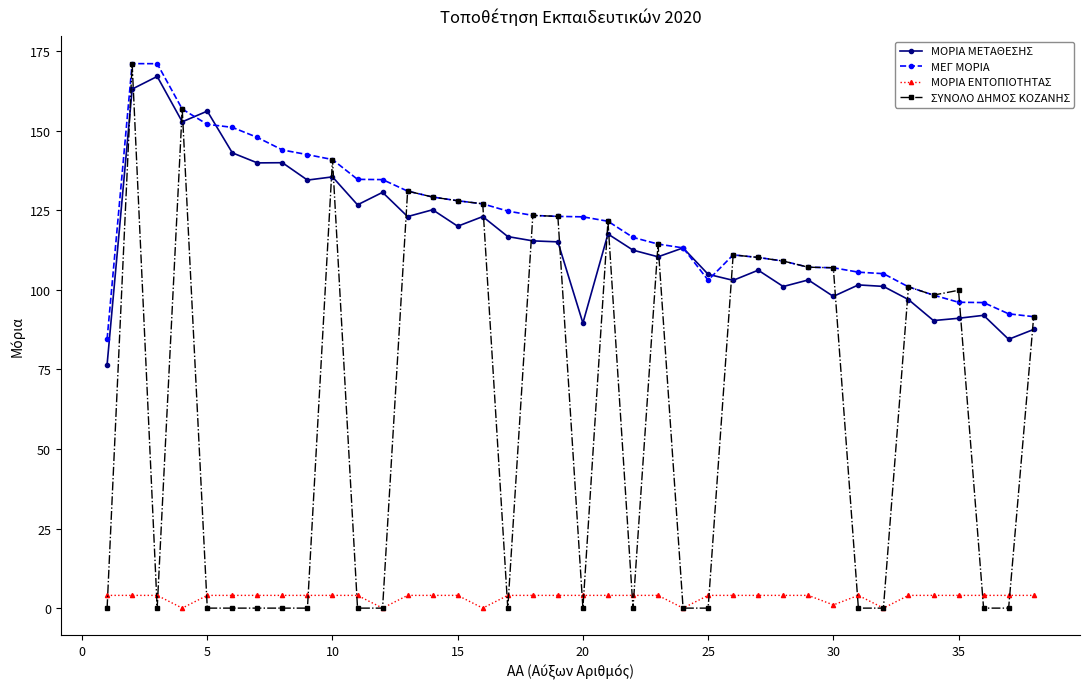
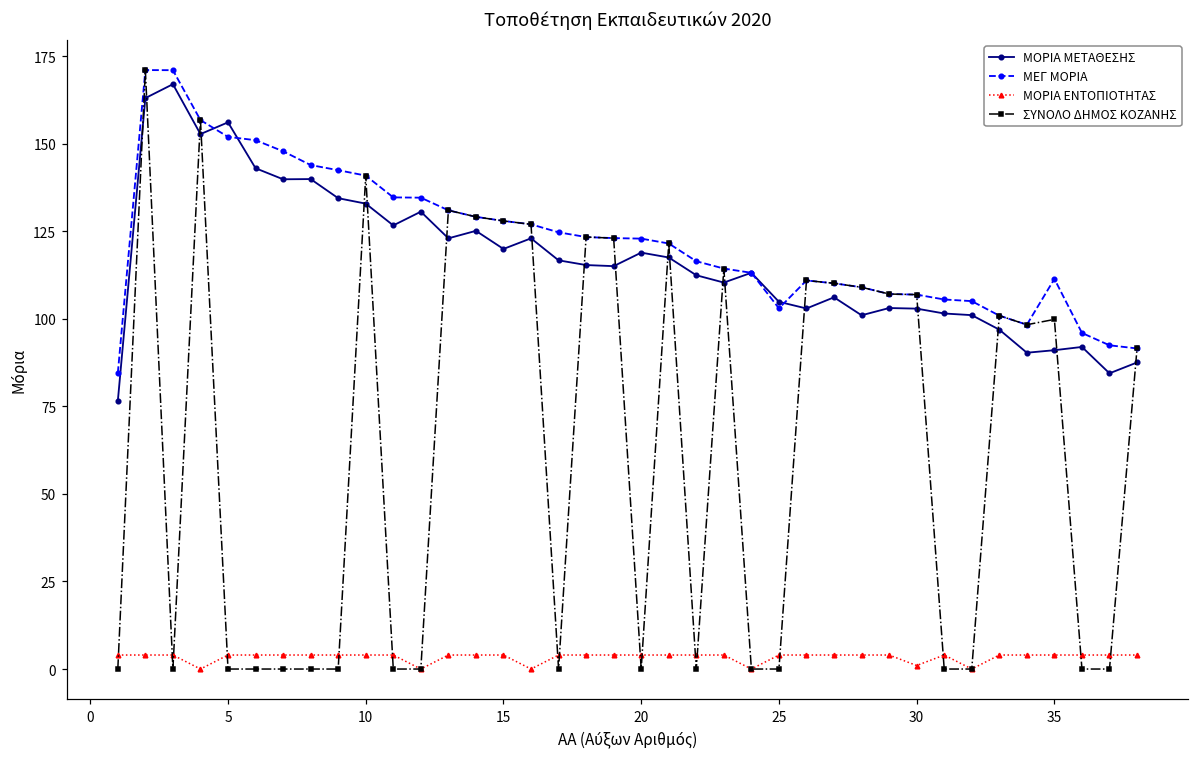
ΜΟΡΙΑ ΜΕΤΑΘΕΣΗΣ, 10: 135 -> 133
ΜΟΡΙΑ ΜΕΤΑΘΕΣΗΣ, 20: 90 -> 119
ΜΟΡΙΑ ΜΕΤΑΘΕΣΗΣ, 30: 98 -> 103
ΜΕΓ ΜΟΡΙΑ, 35: 96 -> 111
